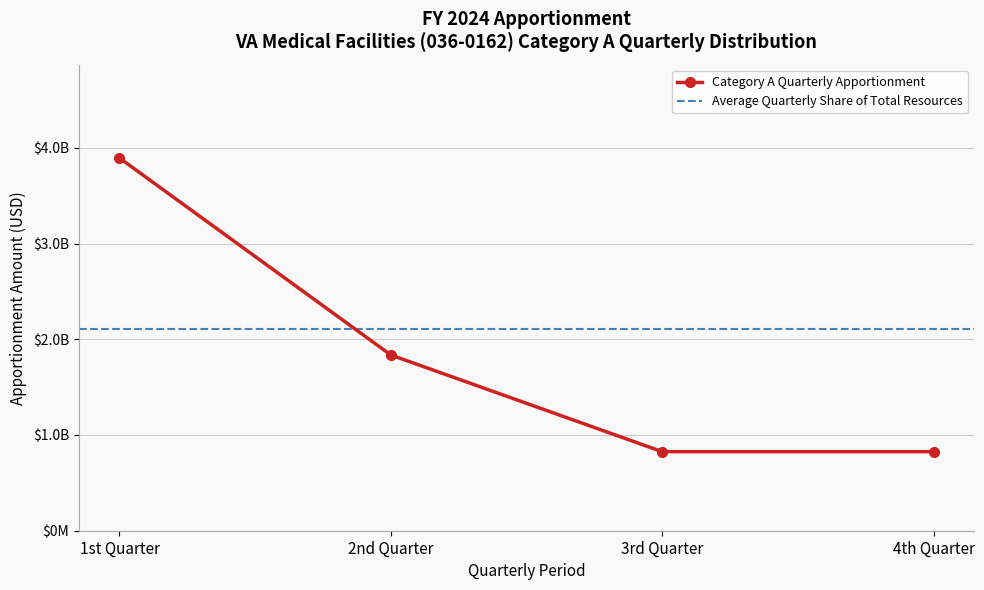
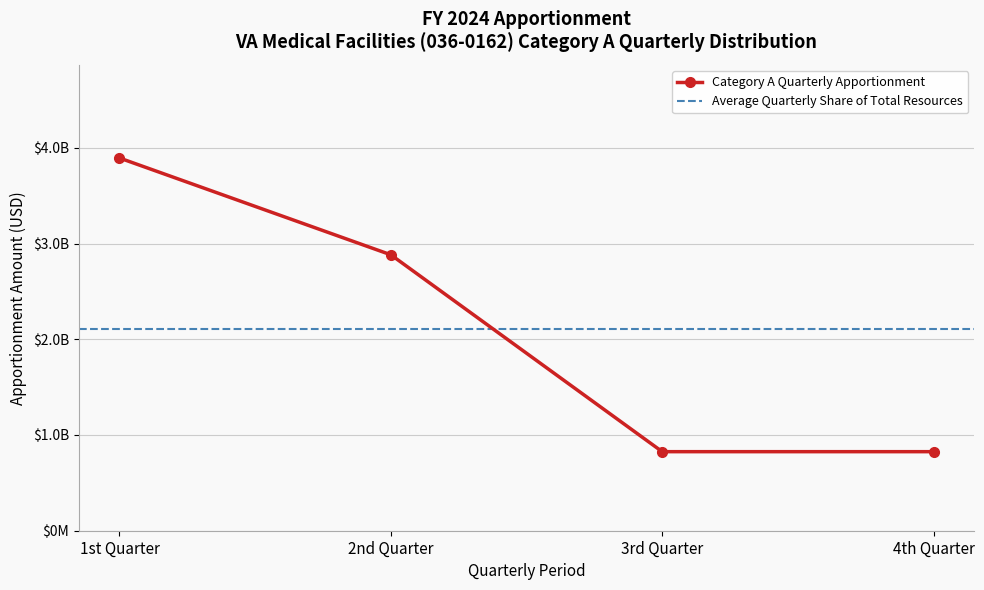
2nd Quarter: $1800000000 -> $2900000000
